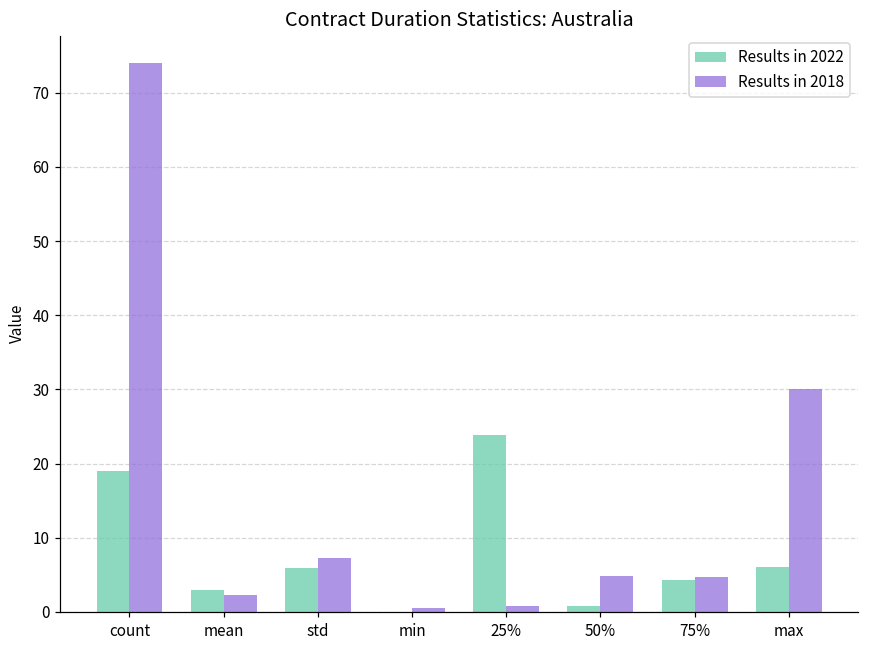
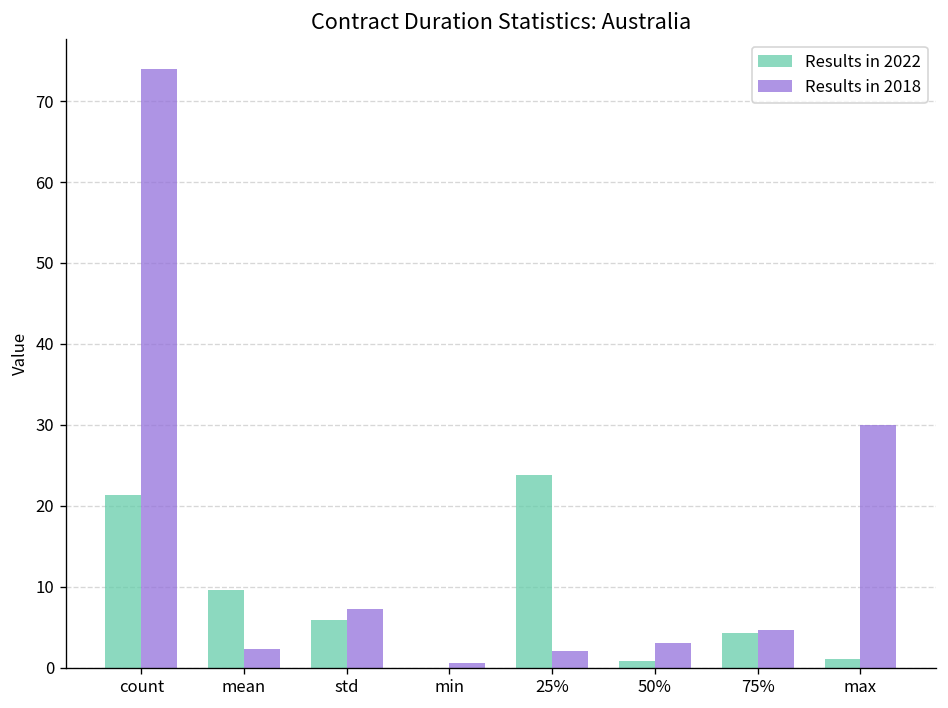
Results in 2022, count: 19 -> 21
Results in 2022, mean: 3 -> 10
Results in 2018, 25%: 1 -> 2
Results in 2018, 50%: 5 -> 3
Results in 2022, max: 6 -> 1
